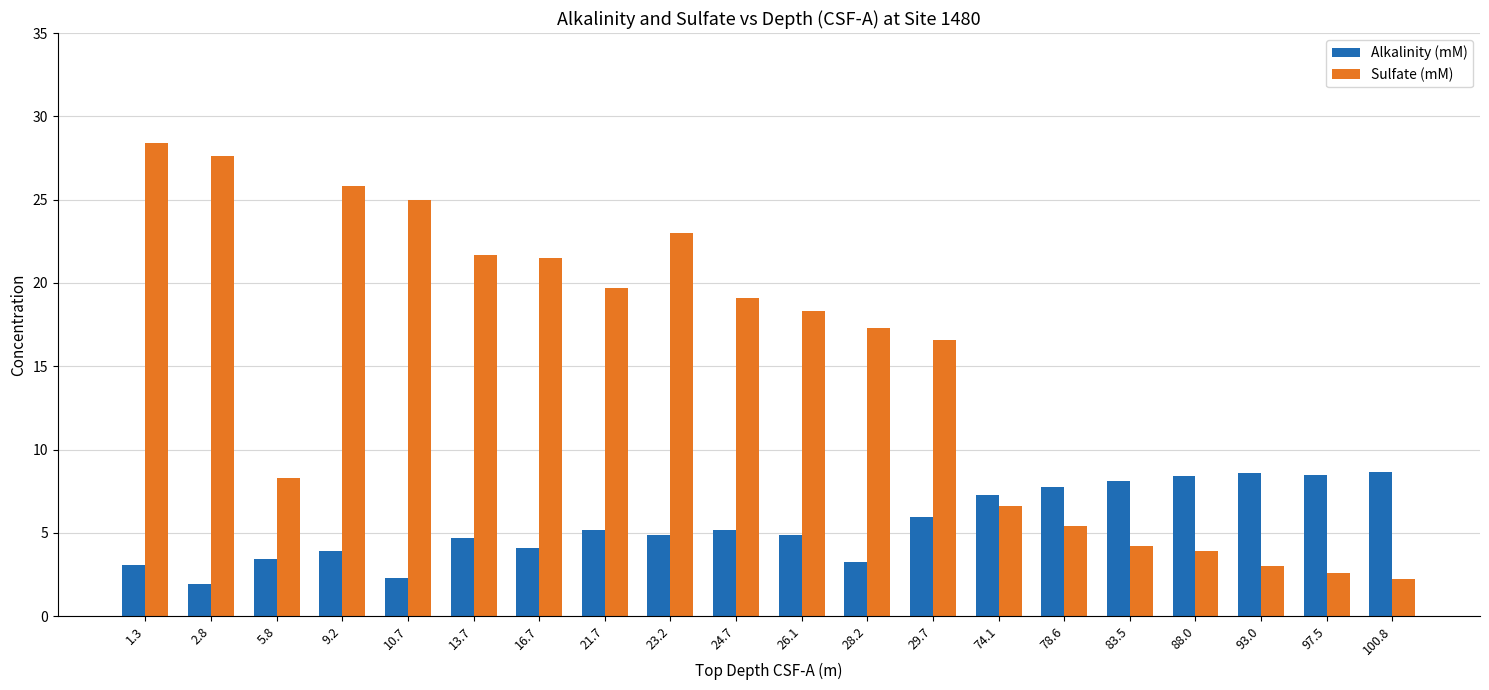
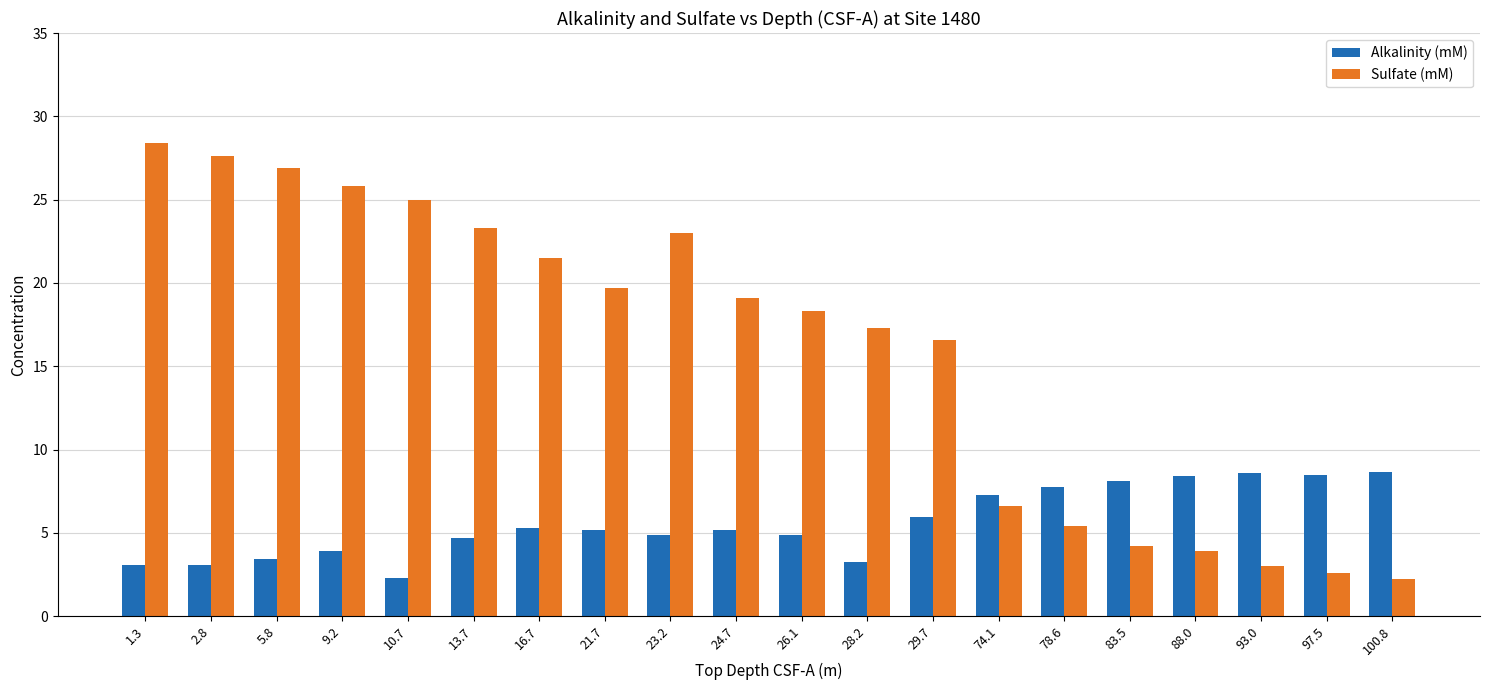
Alkalinity (mM), 2.8: 2.0 -> 3.1
Sulfate (mM), 5.8: 8.3 -> 26.9
Sulfate (mM), 13.7: 21.7 -> 23.3
Alkalinity (mM), 16.7: 4.1 -> 5.3
